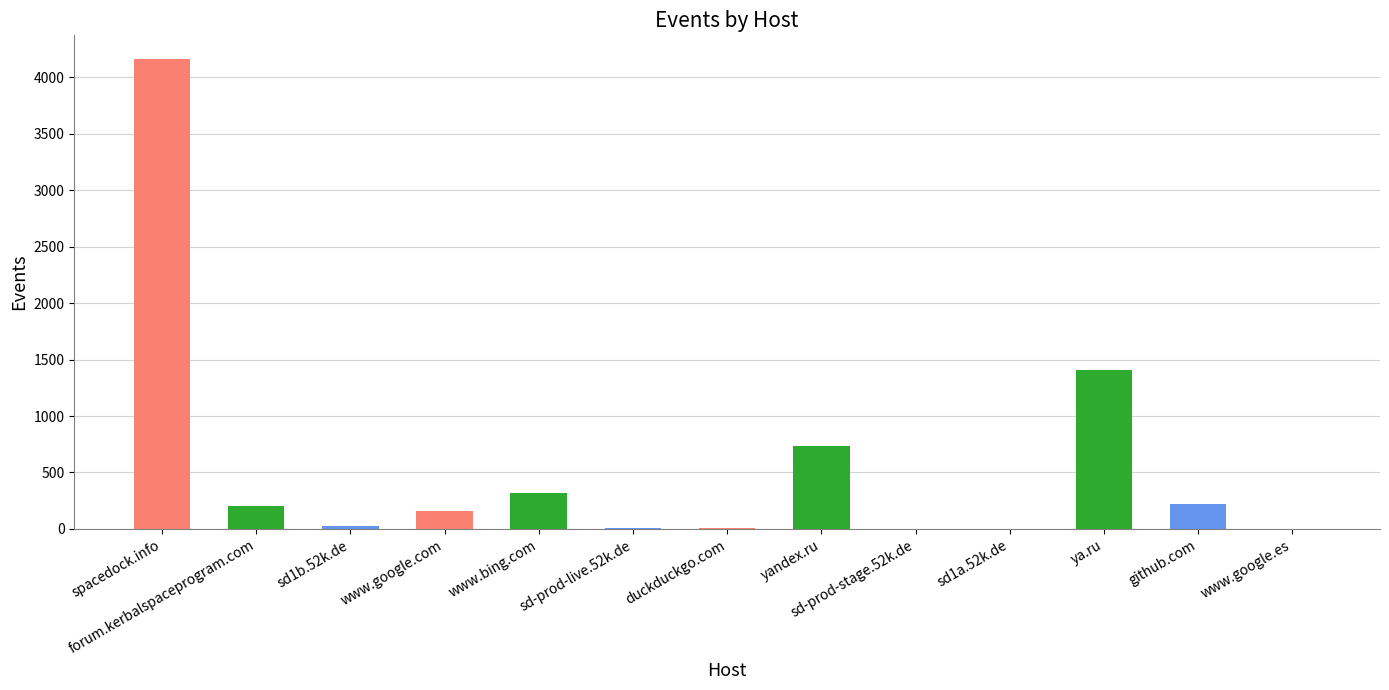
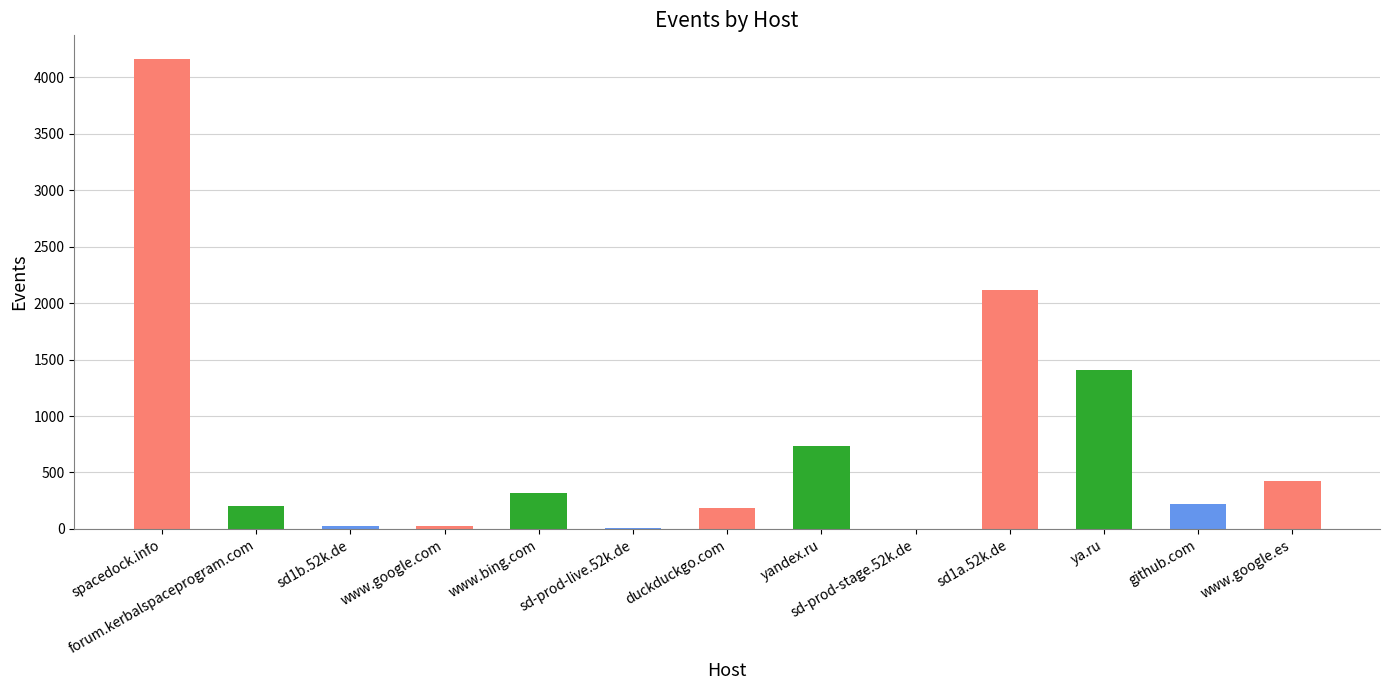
www.google.com: 160 -> 20
duckduckgo.com: 10 -> 190
sd1a.52k.de: 0 -> 2120
www.google.es: 0 -> 420
